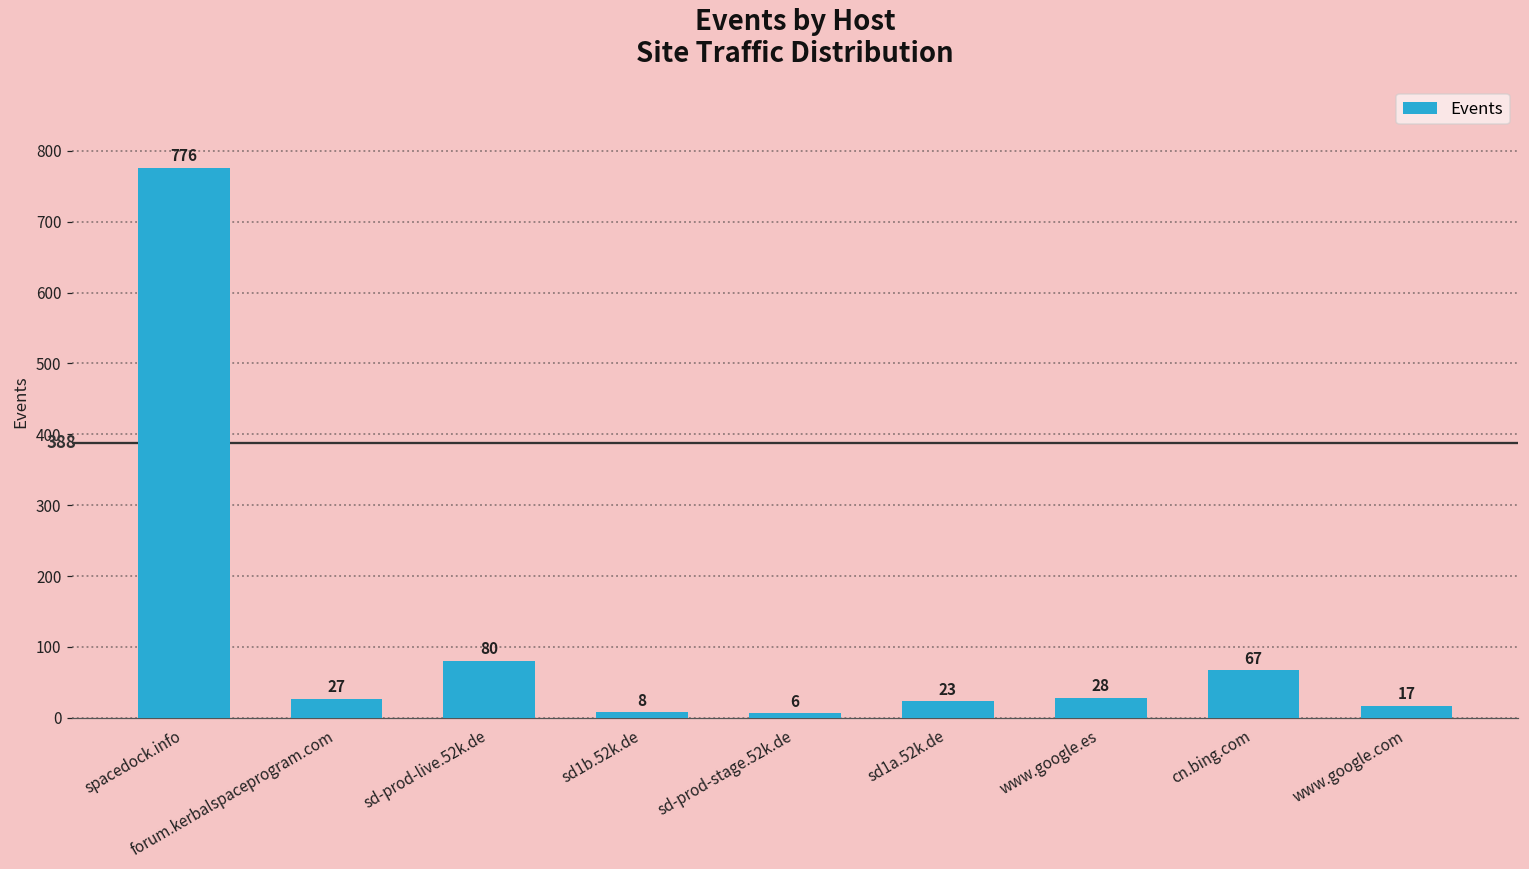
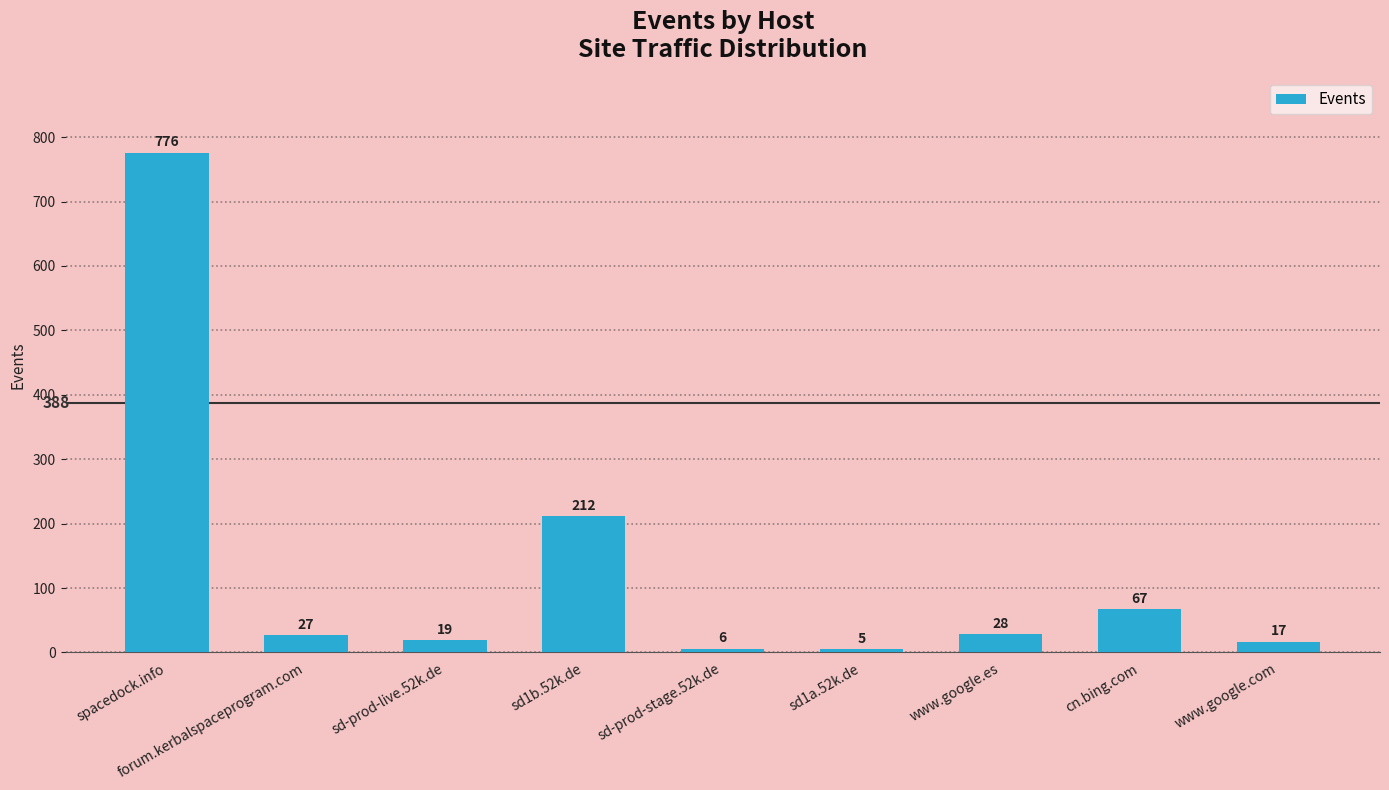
sd-prod-live.52k.de: 80 -> 19
sd1b.52k.de: 8 -> 212
sd1a.52k.de: 23 -> 5
